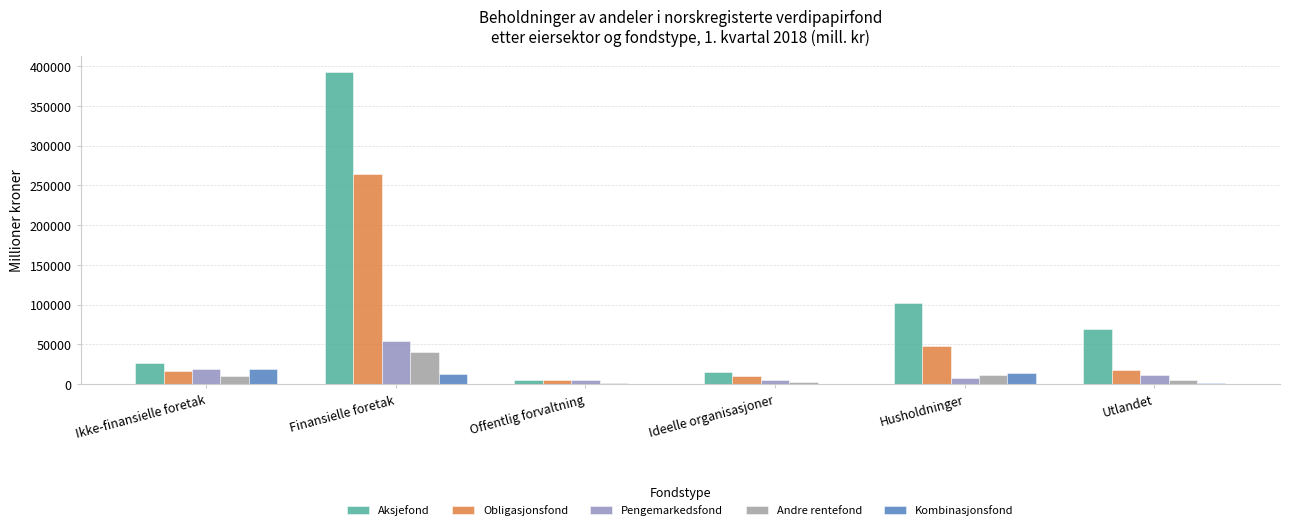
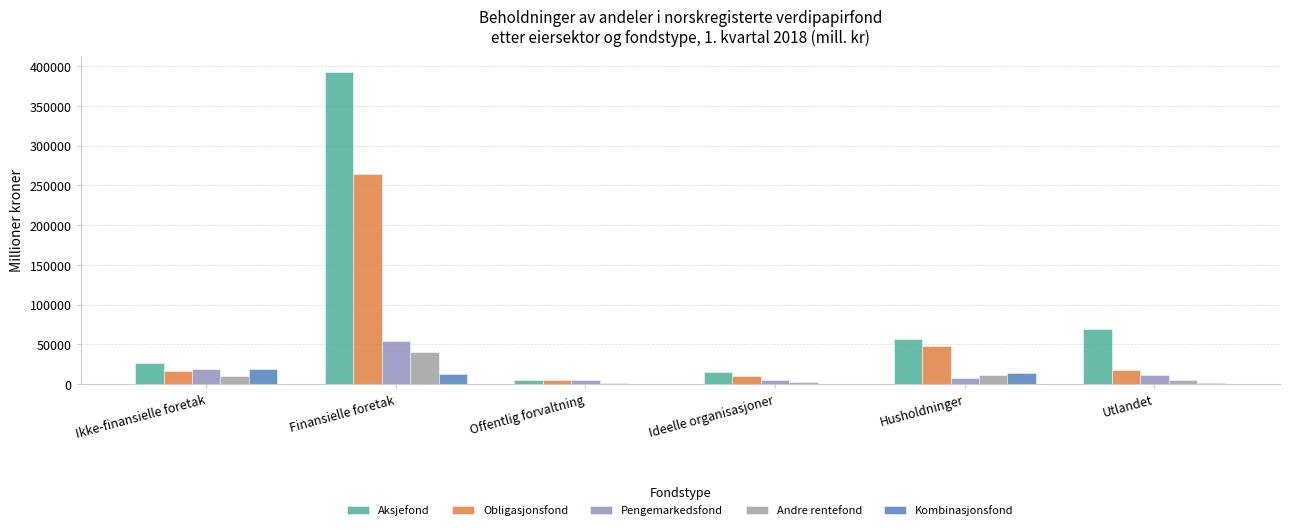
Aksjefond, Husholdninger: 100000 -> 60000
